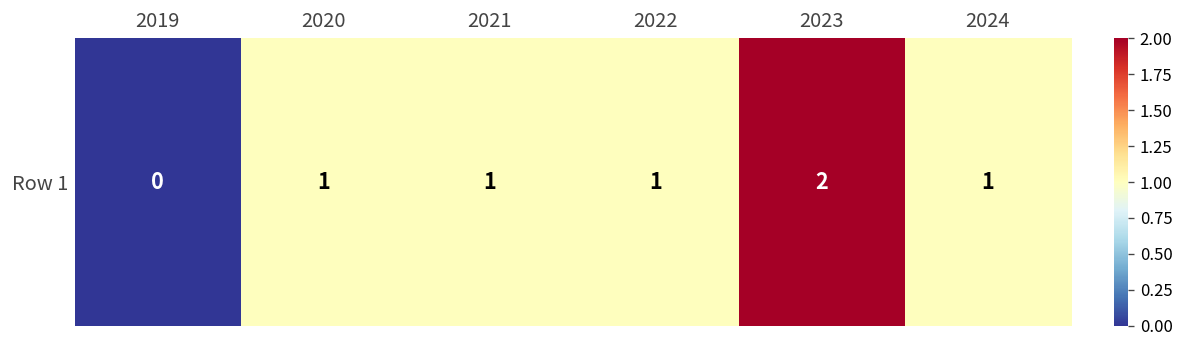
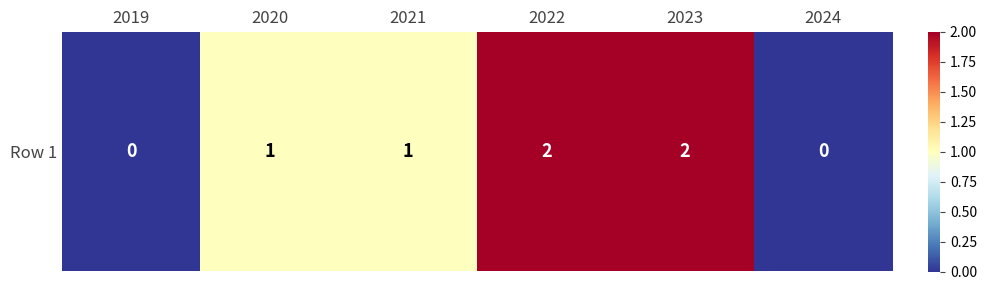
Row 1, 2022: 1 -> 2
Row 1, 2024: 1 -> 0
